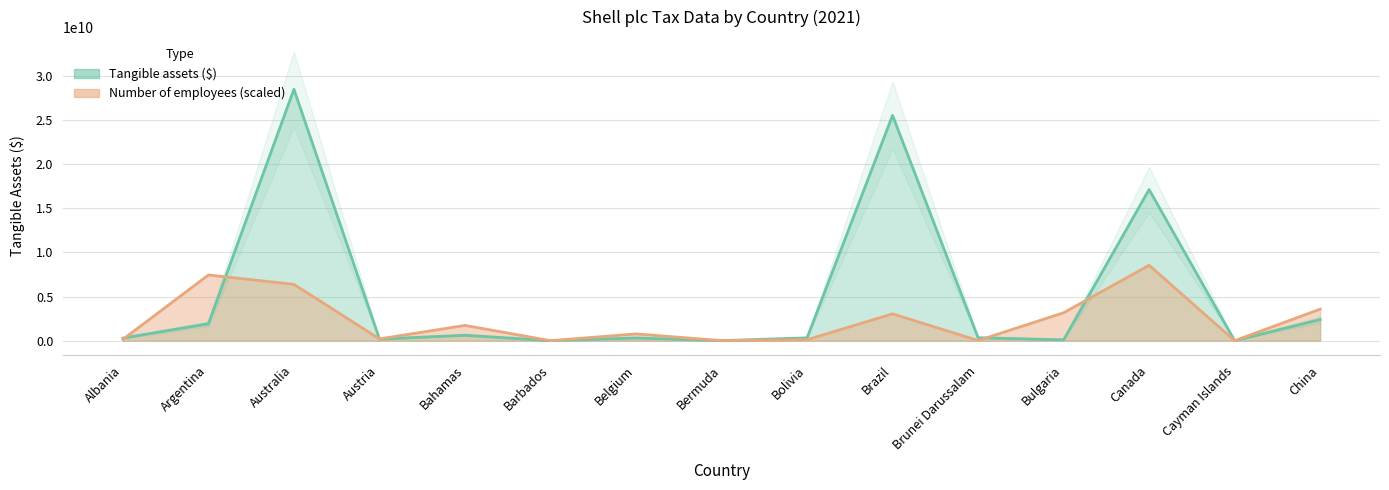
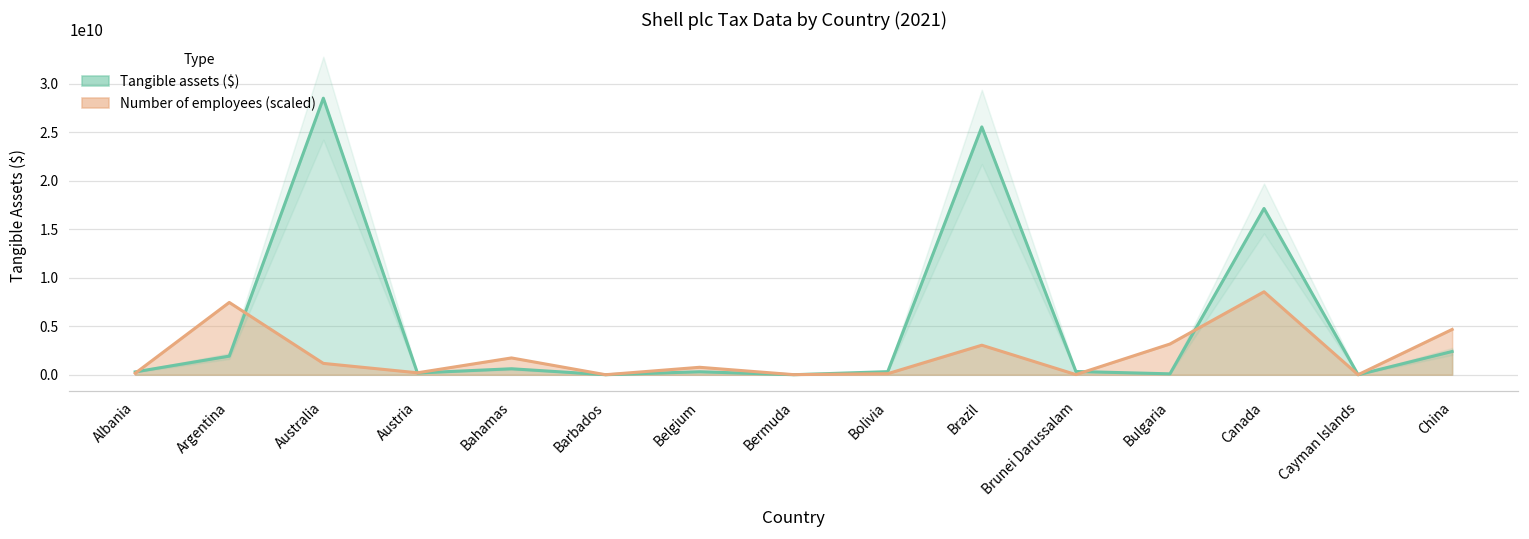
Number of employees (scaled), Australia: 6000000000 -> 1000000000
Number of employees (scaled), China: 4000000000 -> 5000000000
